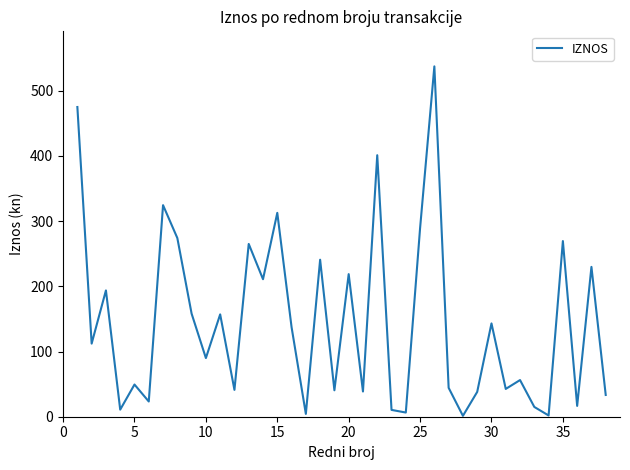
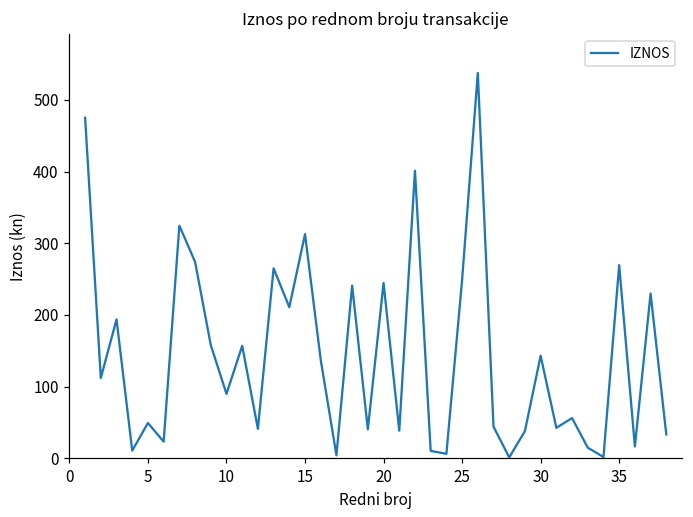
20: 220 -> 240
25: 290 -> 250
